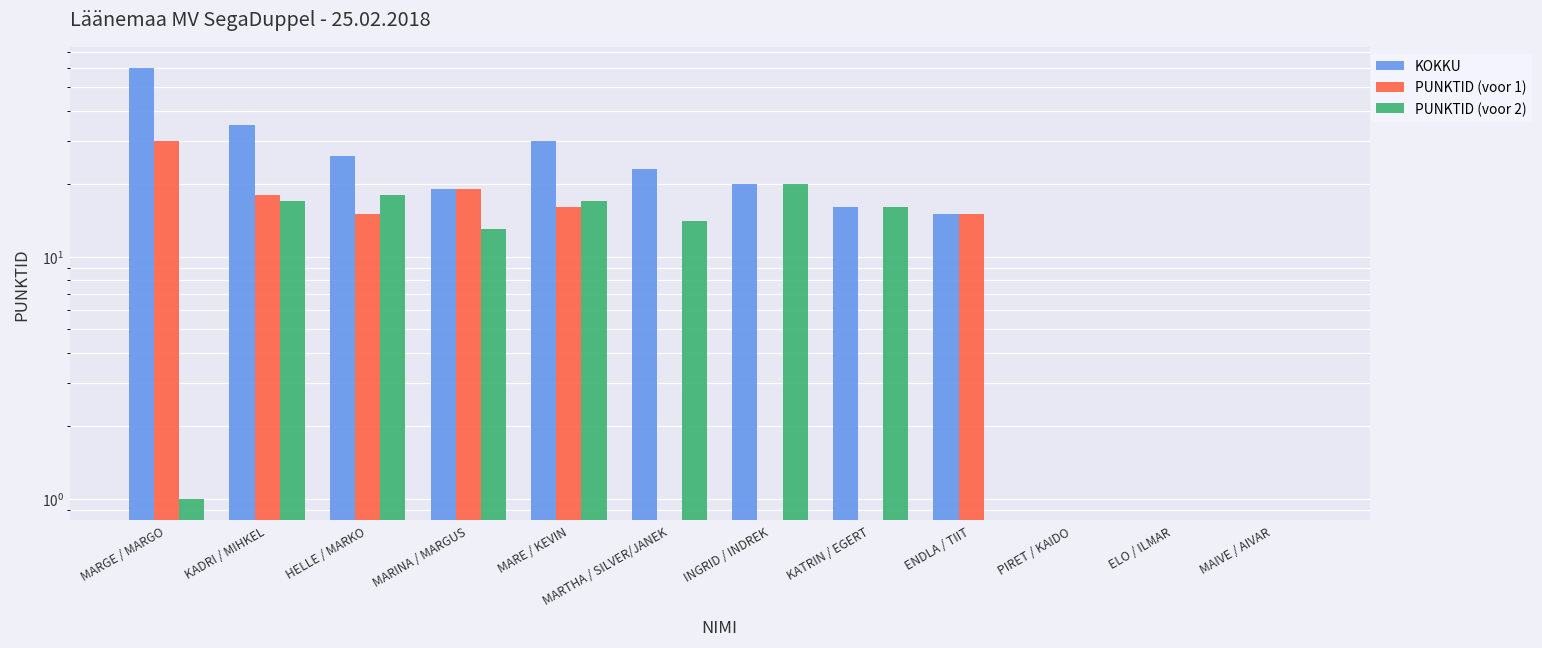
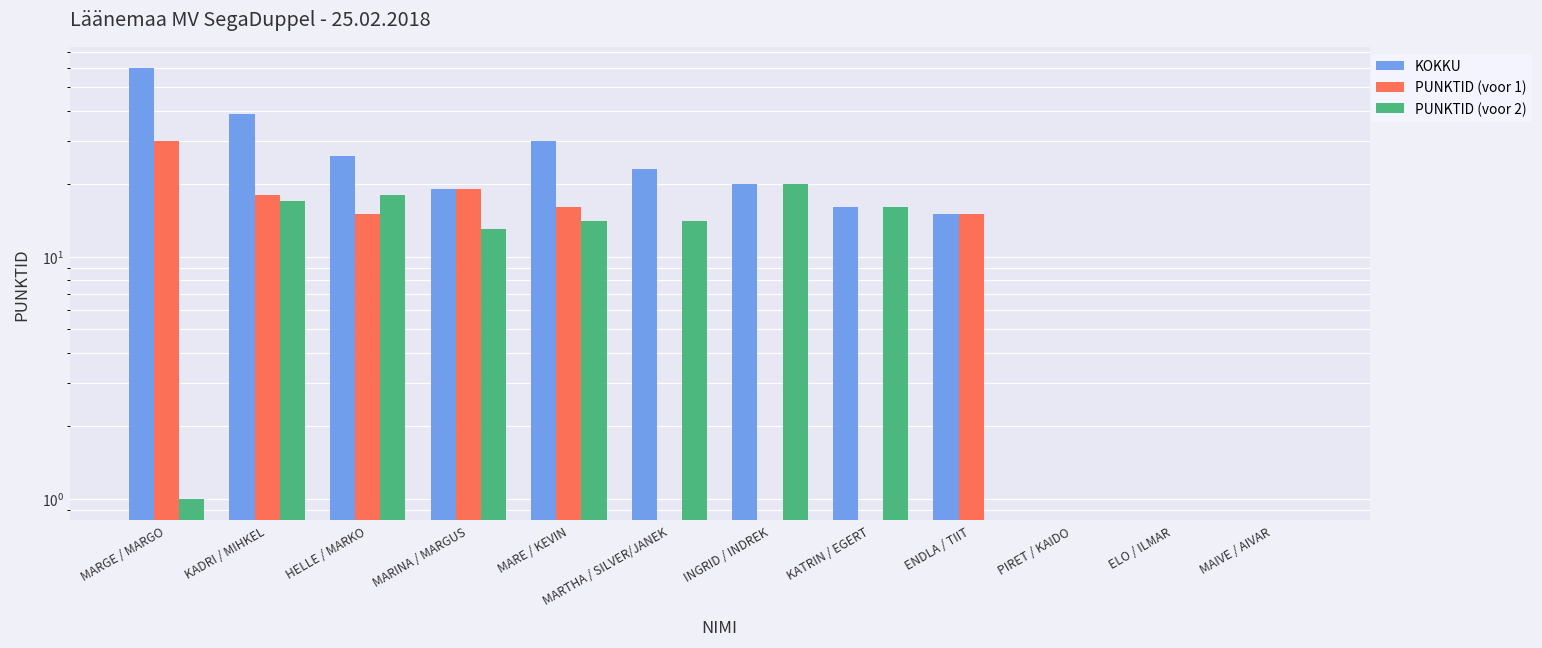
KOKKU, KADRI / MIHKEL: 35 -> 39
PUNKTID (voor 2), MARE / KEVIN: 17 -> 14
